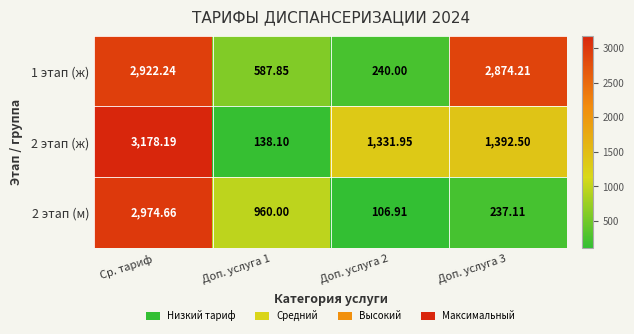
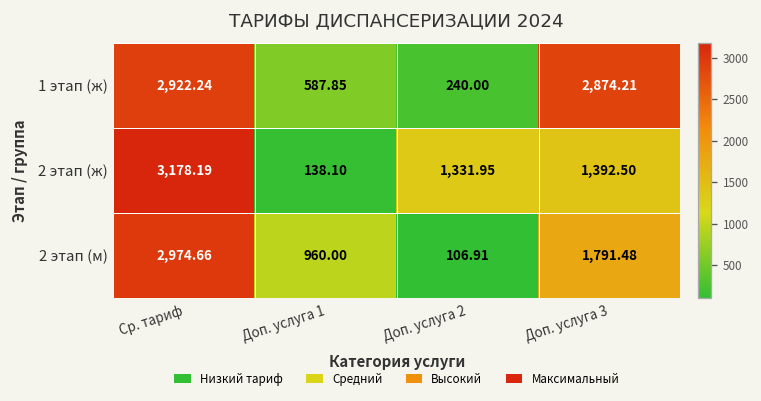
2 этап (м), Доп. услуга 3: 237.11 -> 1,791.48
